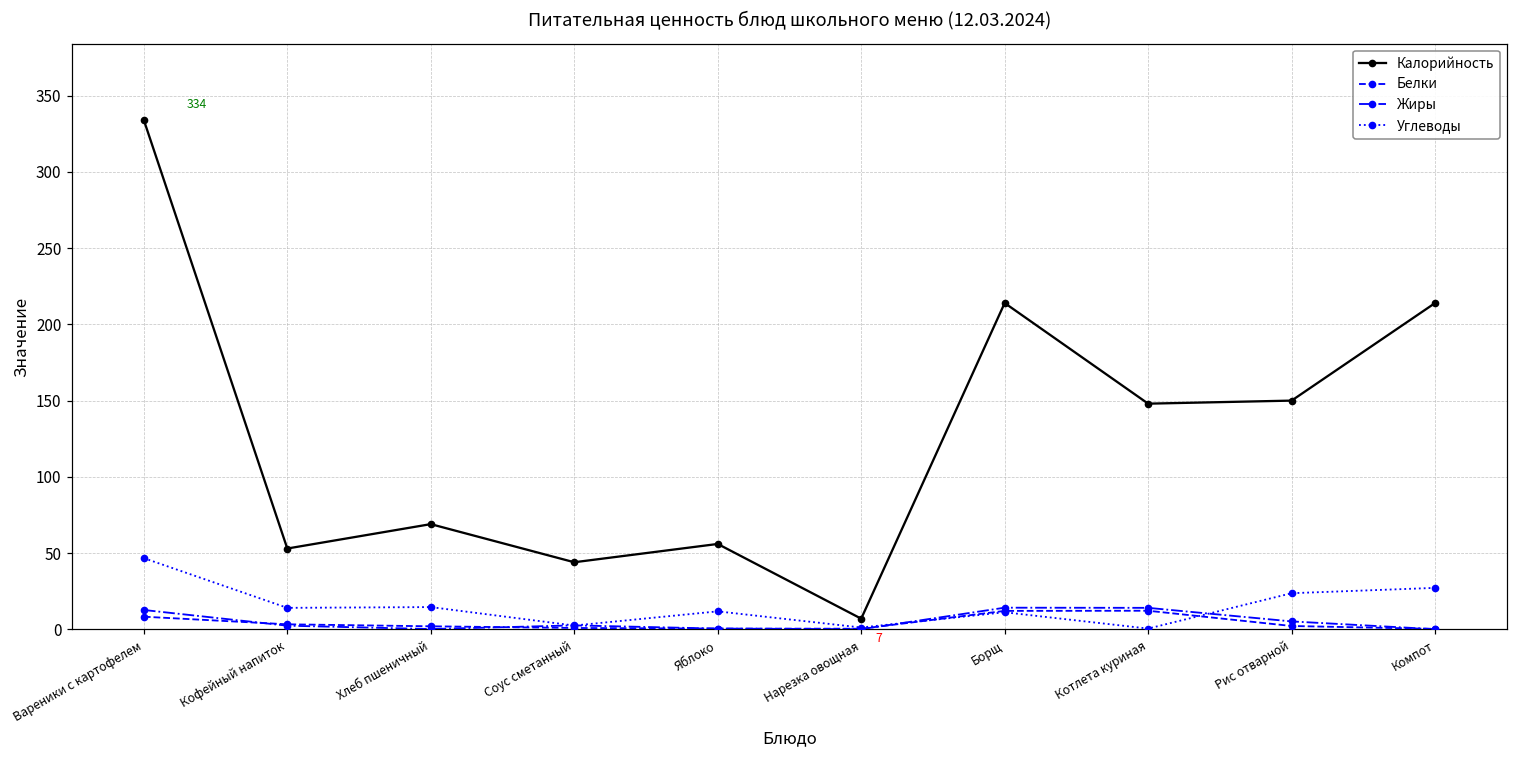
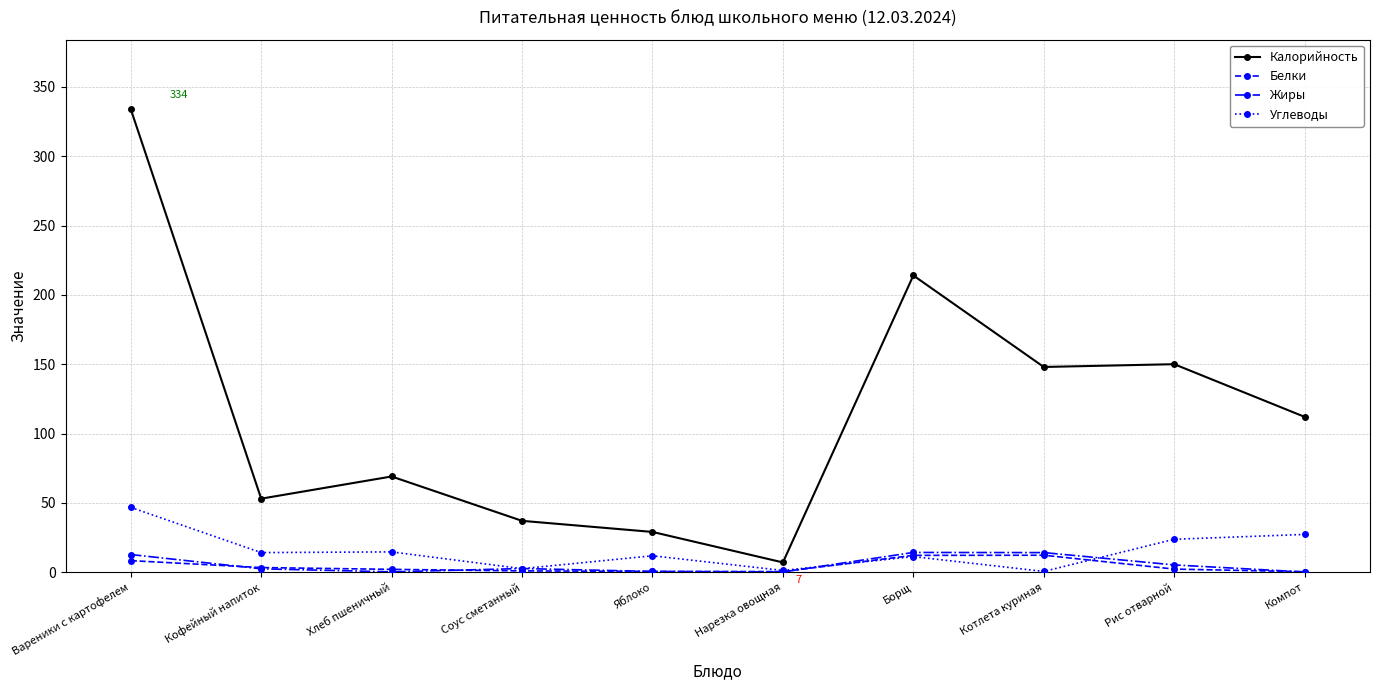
Калорийность, Соус сметанный: 44 -> 37
Калорийность, Яблоко: 56 -> 29
Калорийность, Компот: 214 -> 112
